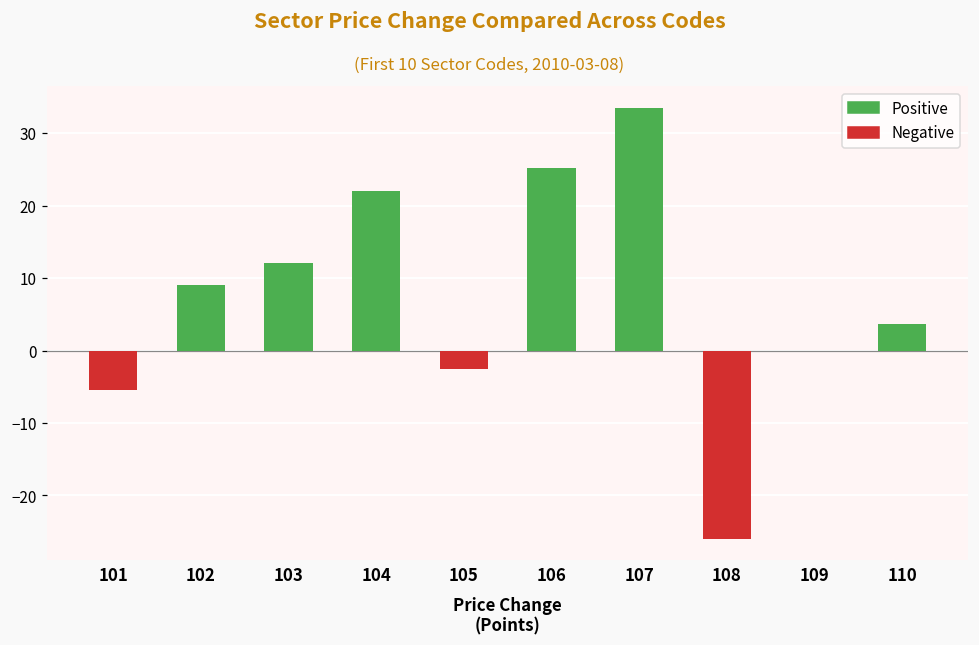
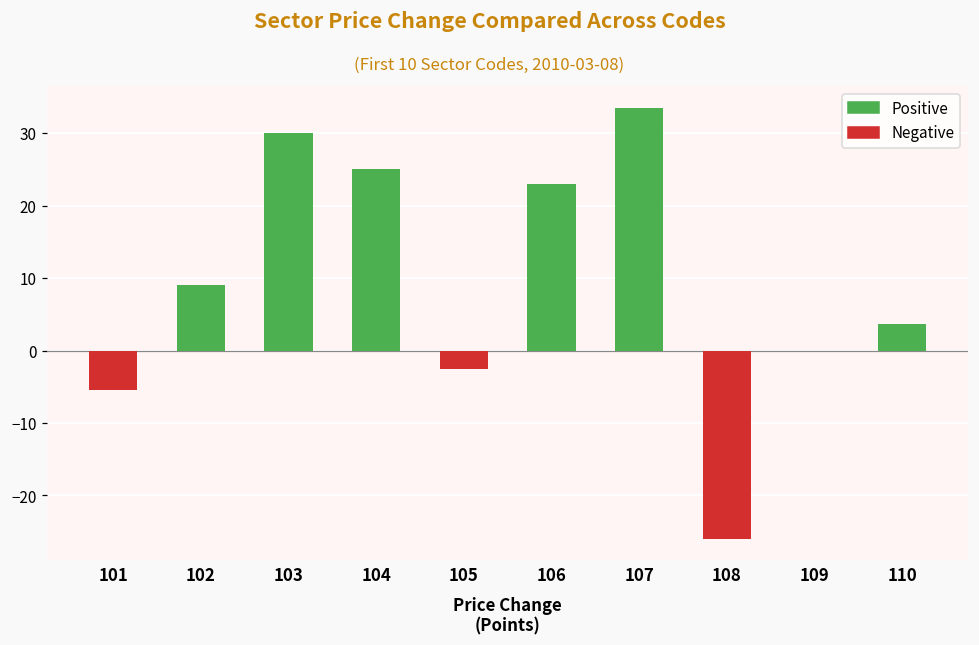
103: 12 -> 30
104: 22 -> 25
106: 25 -> 23
